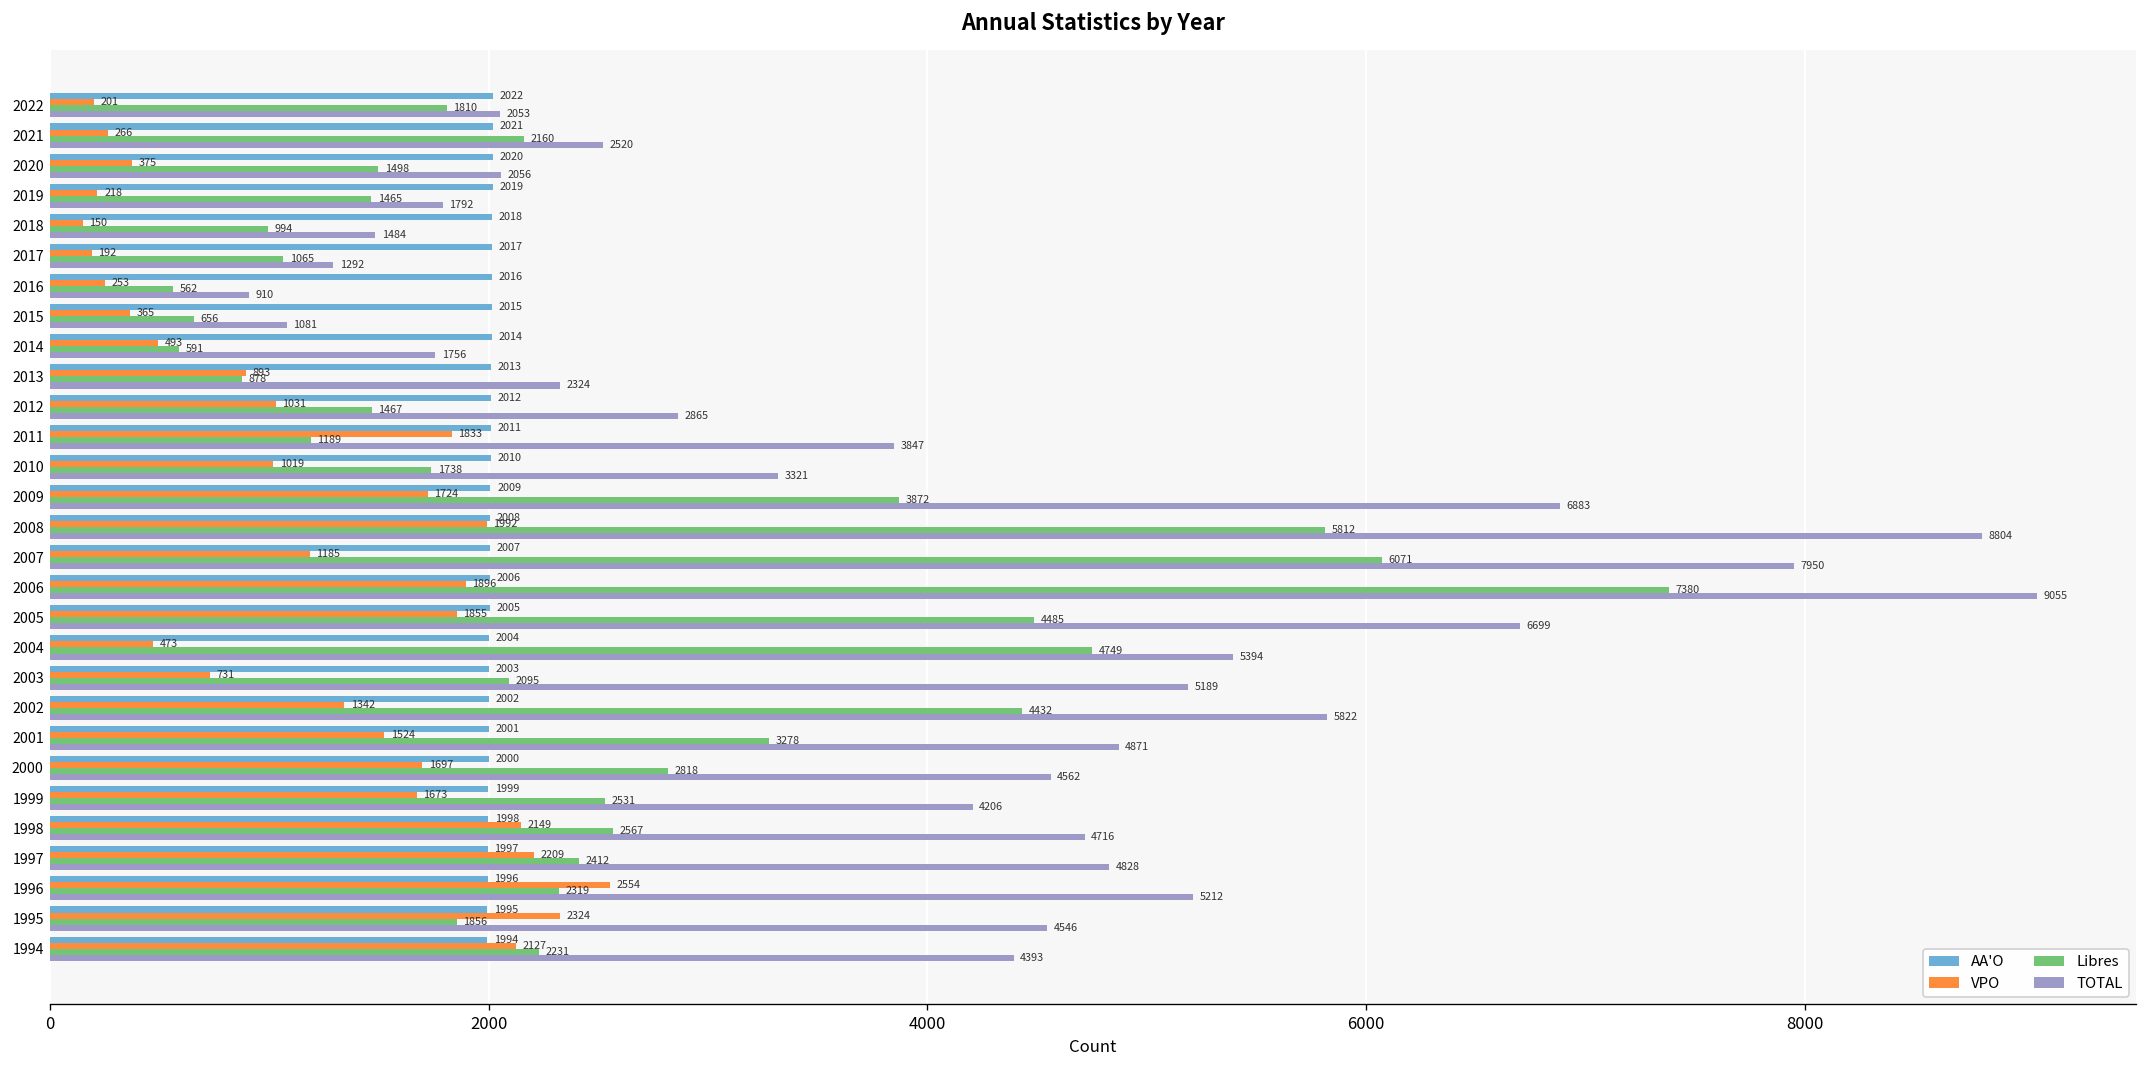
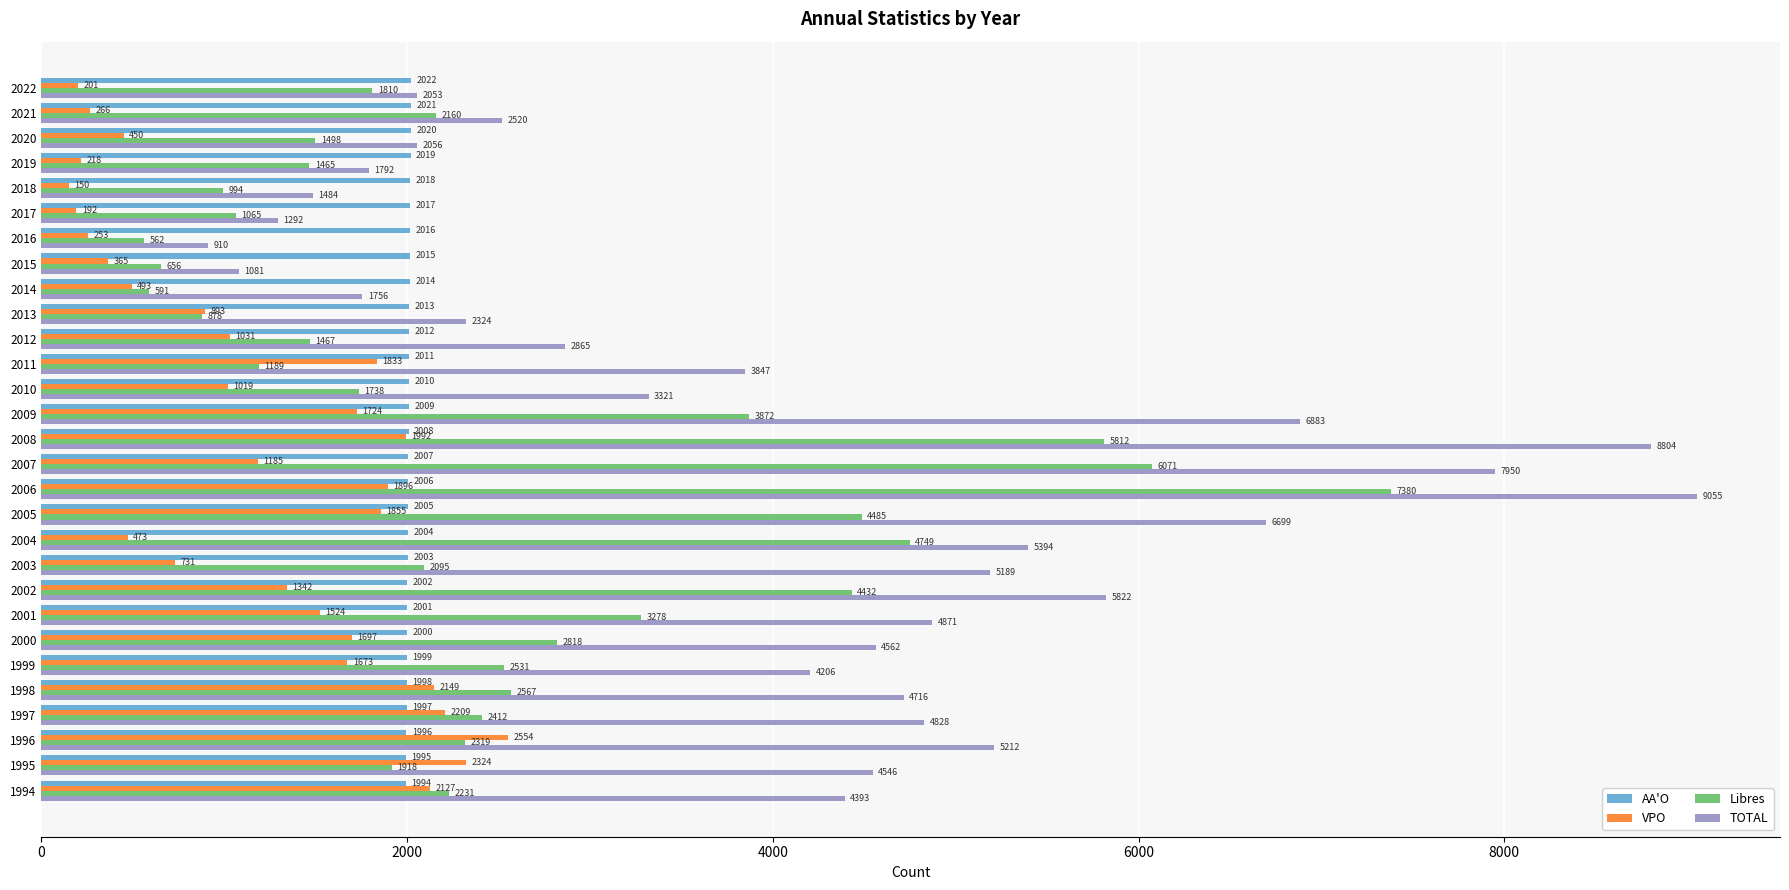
VPO, 2020: 375 -> 450
Libres, 1995: 1856 -> 1918
